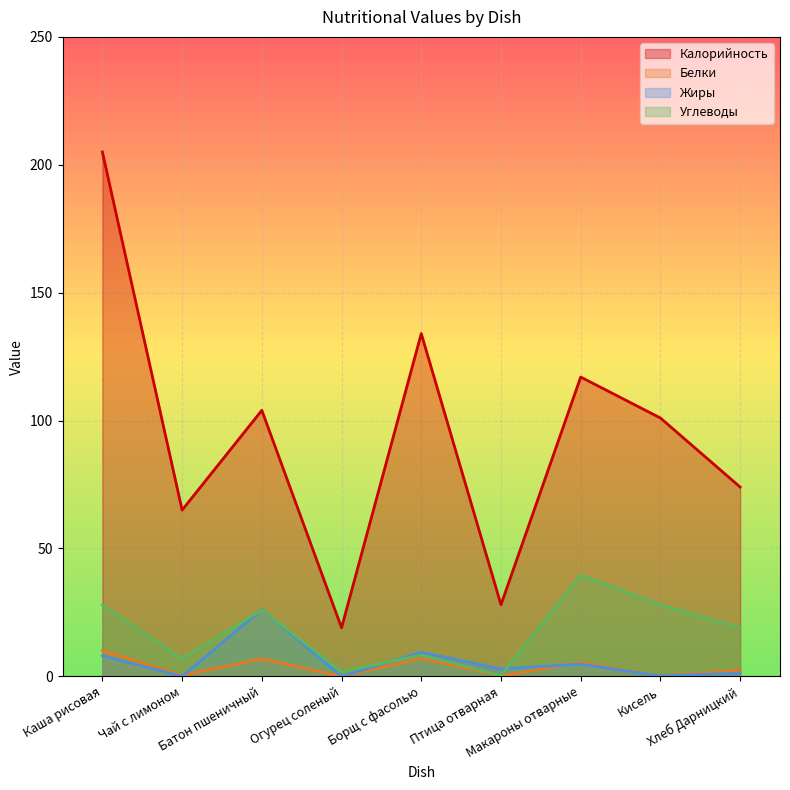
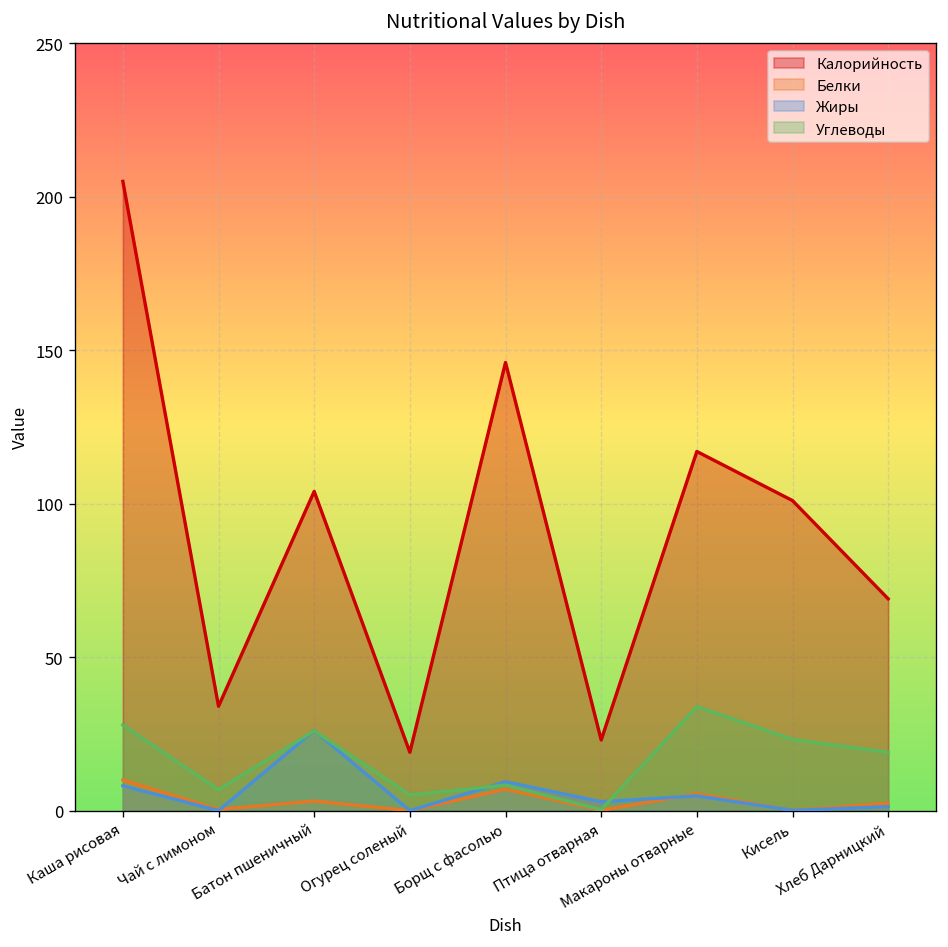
Калорийность, Чай с лимоном: 65 -> 34
Белки, Батон пшеничный: 7 -> 3
Углеводы, Огурец соленый: 2 -> 5
Калорийность, Борщ с фасолью: 134 -> 146
Калорийность, Птица отварная: 28 -> 23
Углеводы, Макароны отварные: 40 -> 34
Углеводы, Кисель: 28 -> 23
Калорийность, Хлеб Дарницкий: 74 -> 69
